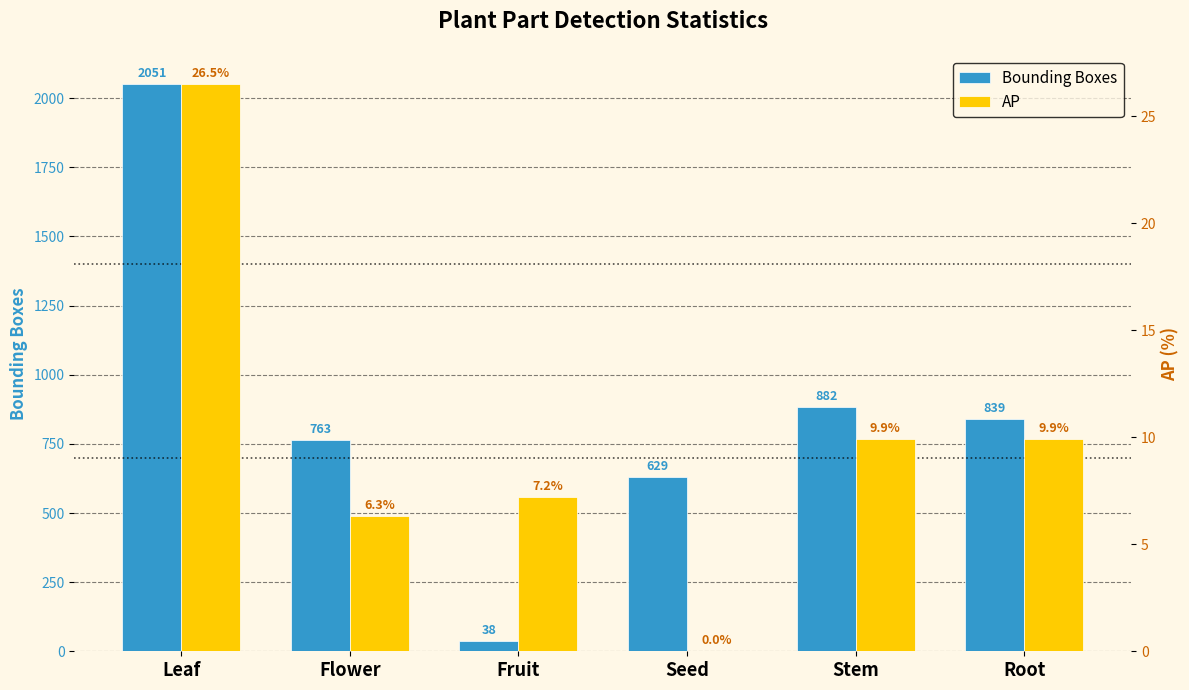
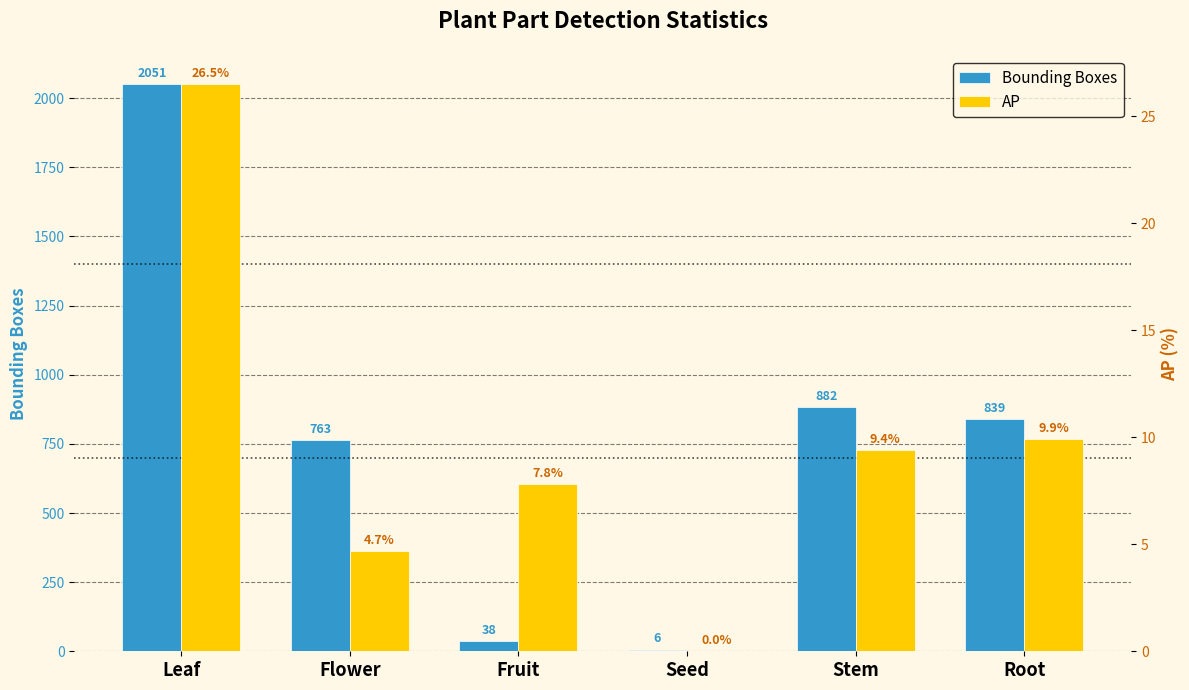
Bounding Boxes, Seed: 629 -> 6
AP, Flower: 6.3% -> 4.7%
AP, Fruit: 7.2% -> 7.8%
AP, Stem: 9.9% -> 9.4%
